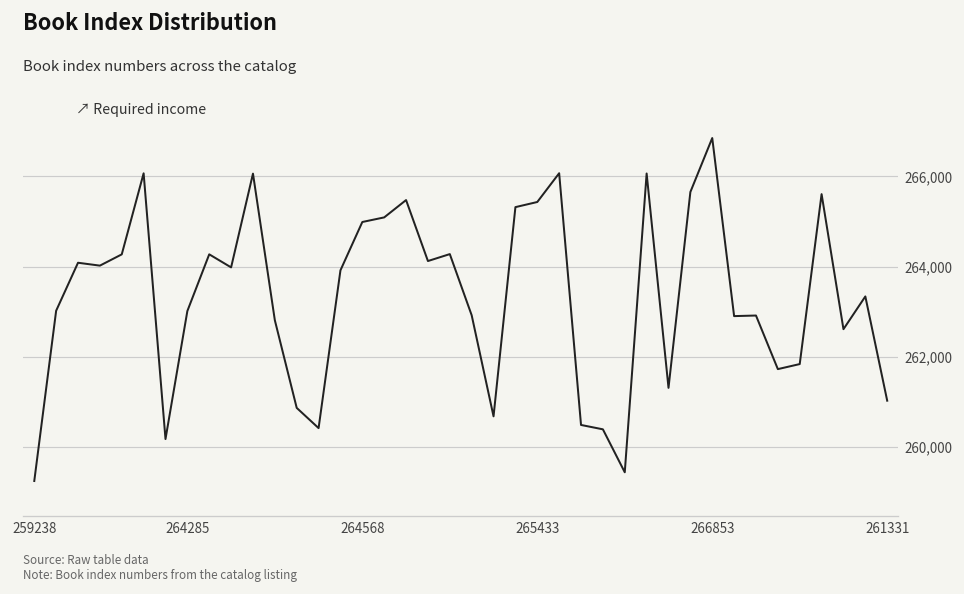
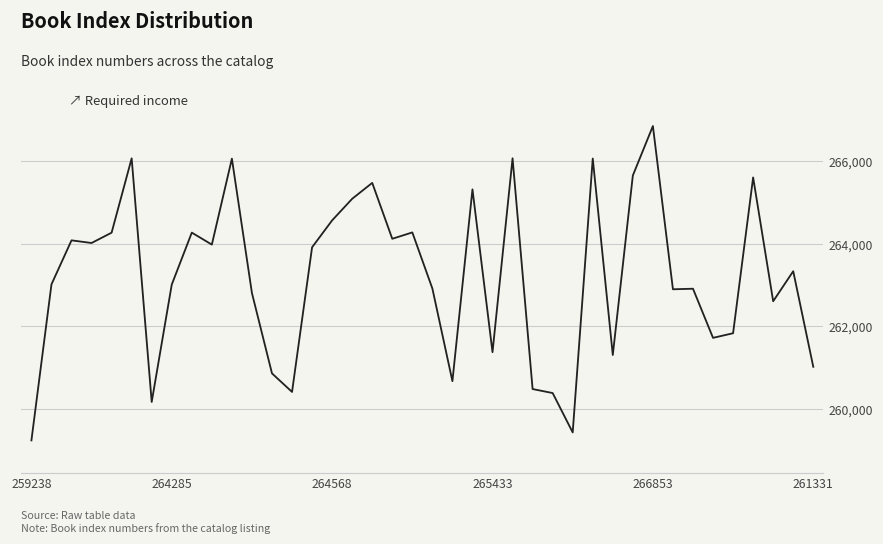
264568: 265,000 -> 264,600
265433: 265,400 -> 261,400
